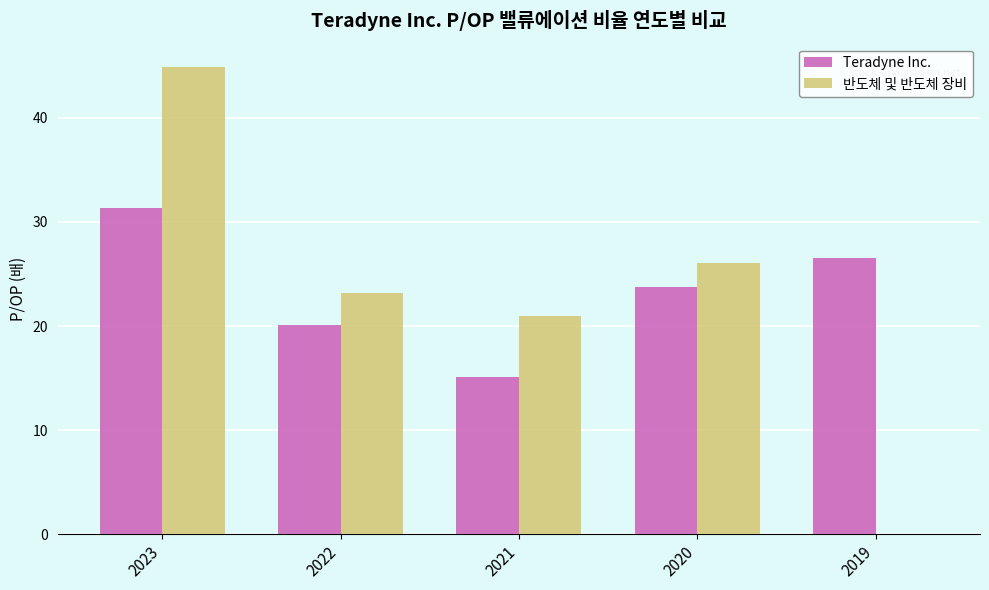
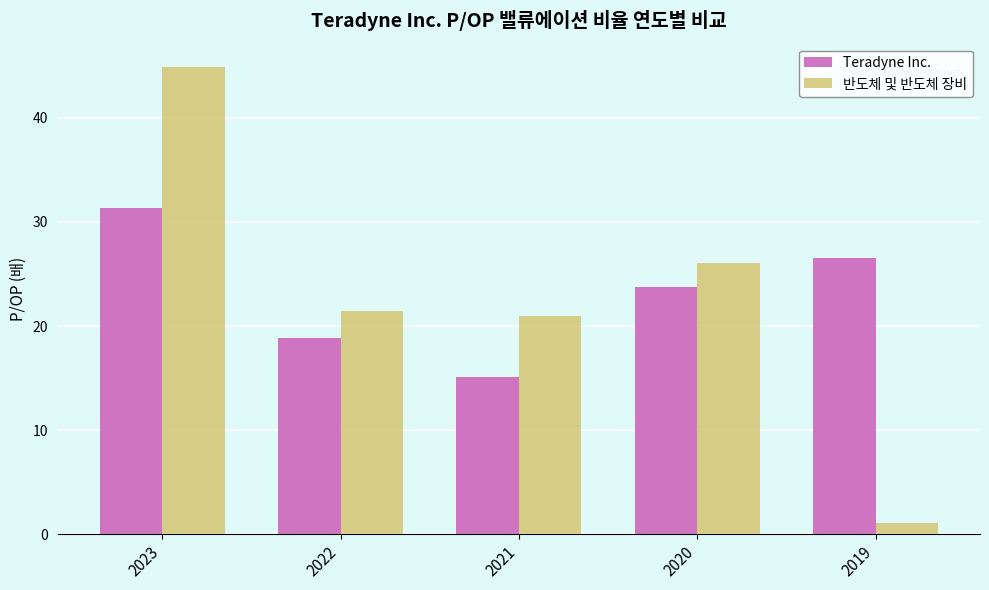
Teradyne Inc., 2022: 20.1 -> 18.9
반도체 및 반도체 장비, 2022: 23.1 -> 21.4
반도체 및 반도체 장비, 2019: 0.0 -> 1.1
